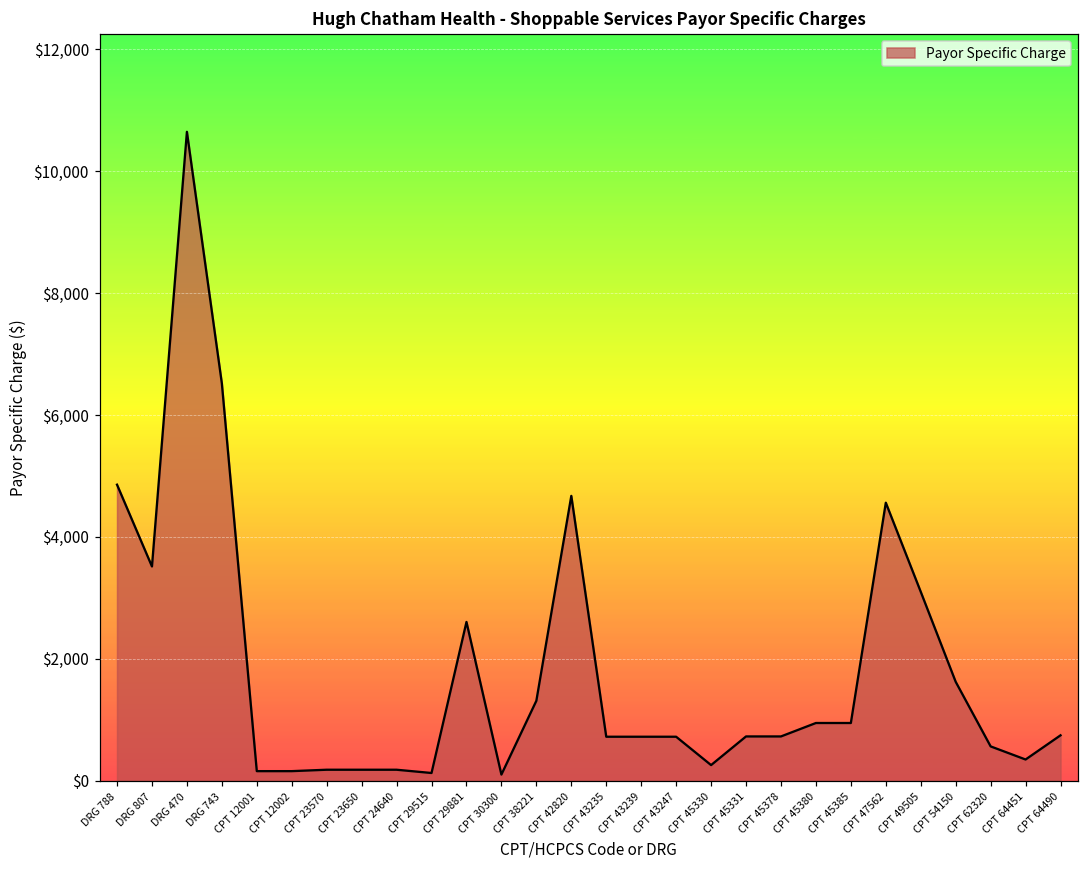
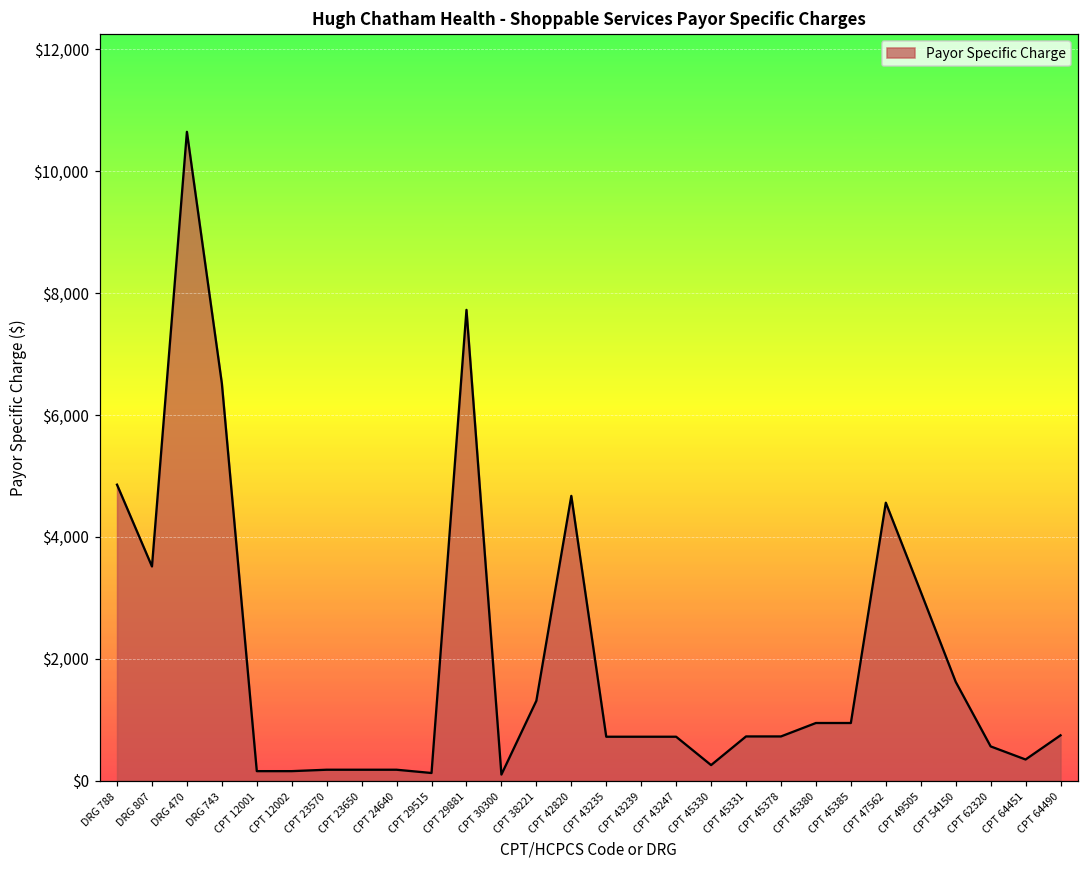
CPT 29881: $2,600 -> $7,700
